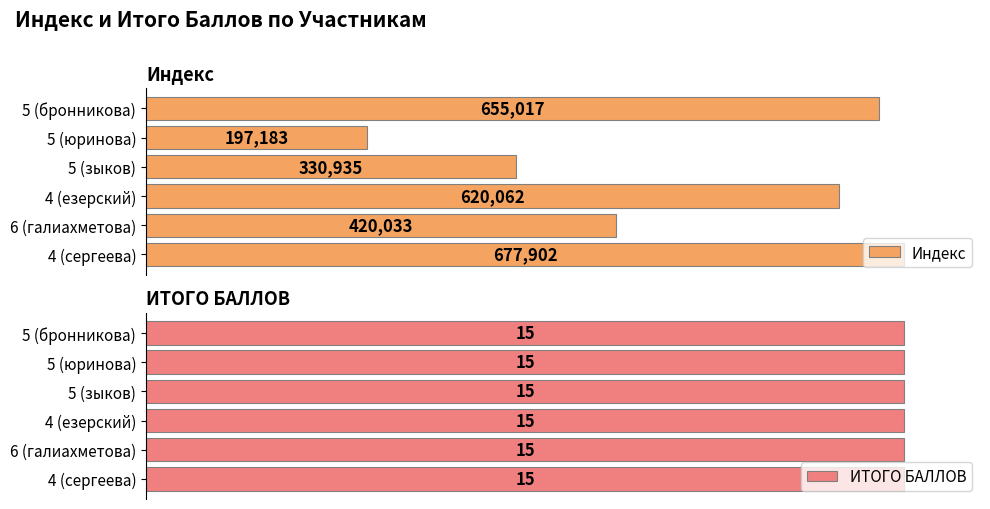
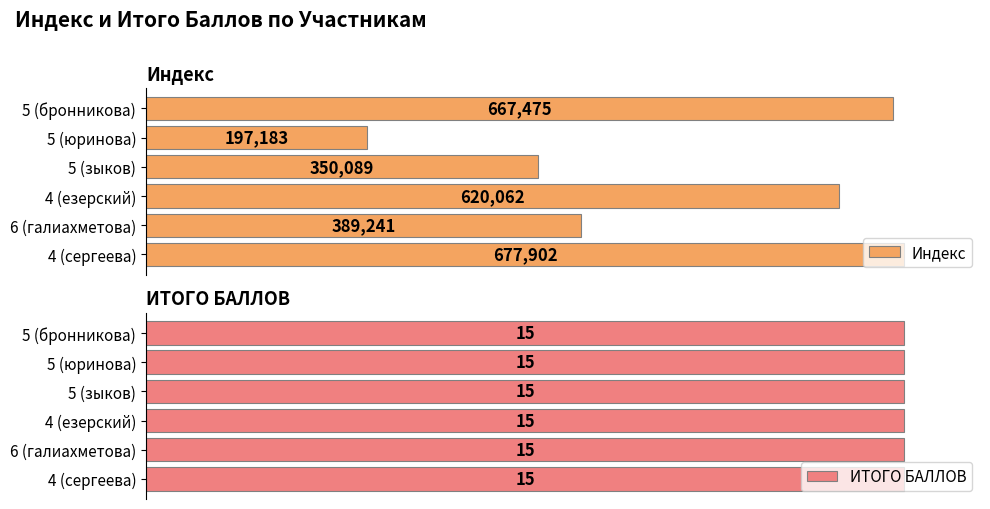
Индекс, 5 (бронникова): 655,017 -> 667,475
Индекс, 5 (зыков): 330,935 -> 350,089
Индекс, 6 (галиахметова): 420,033 -> 389,241
